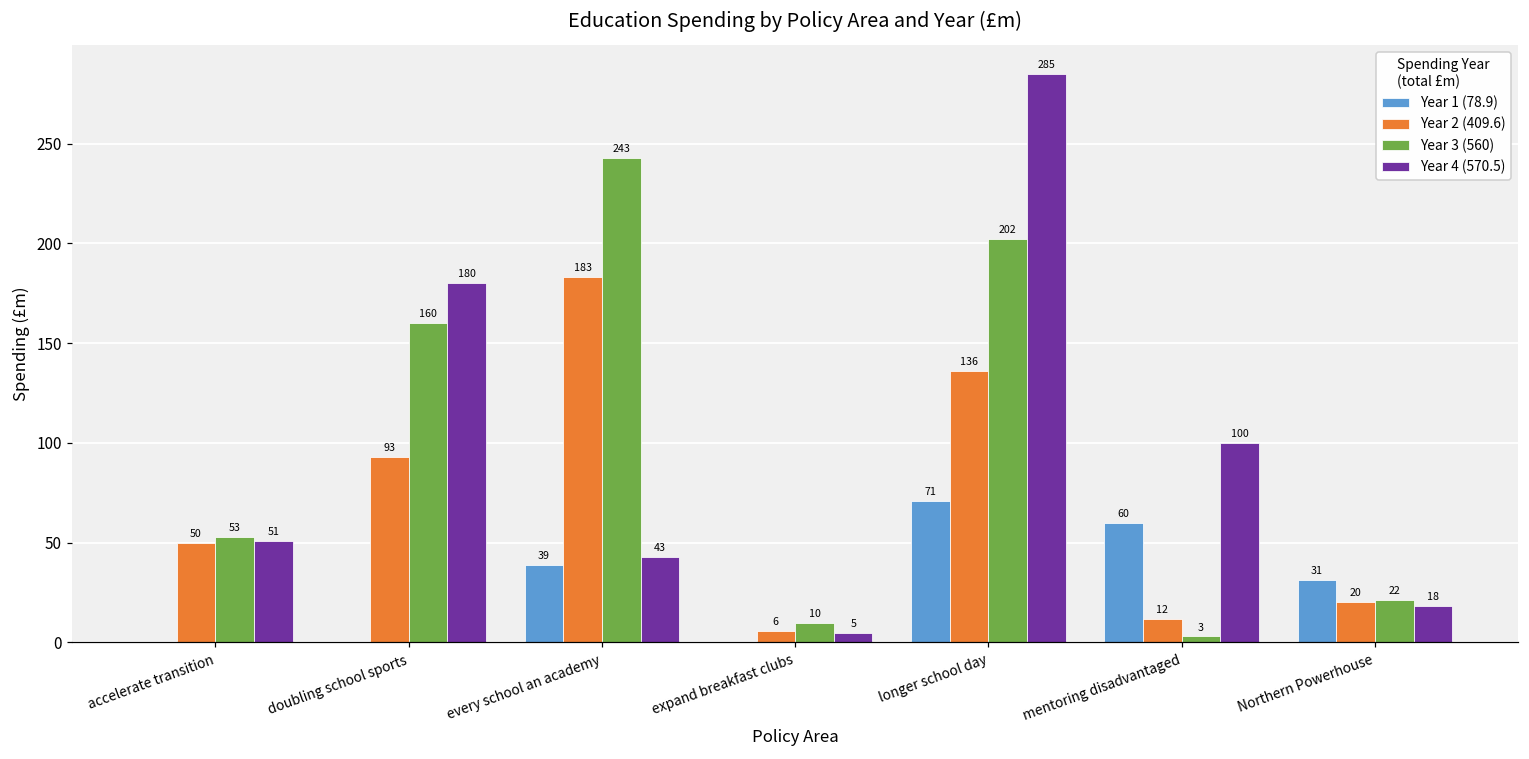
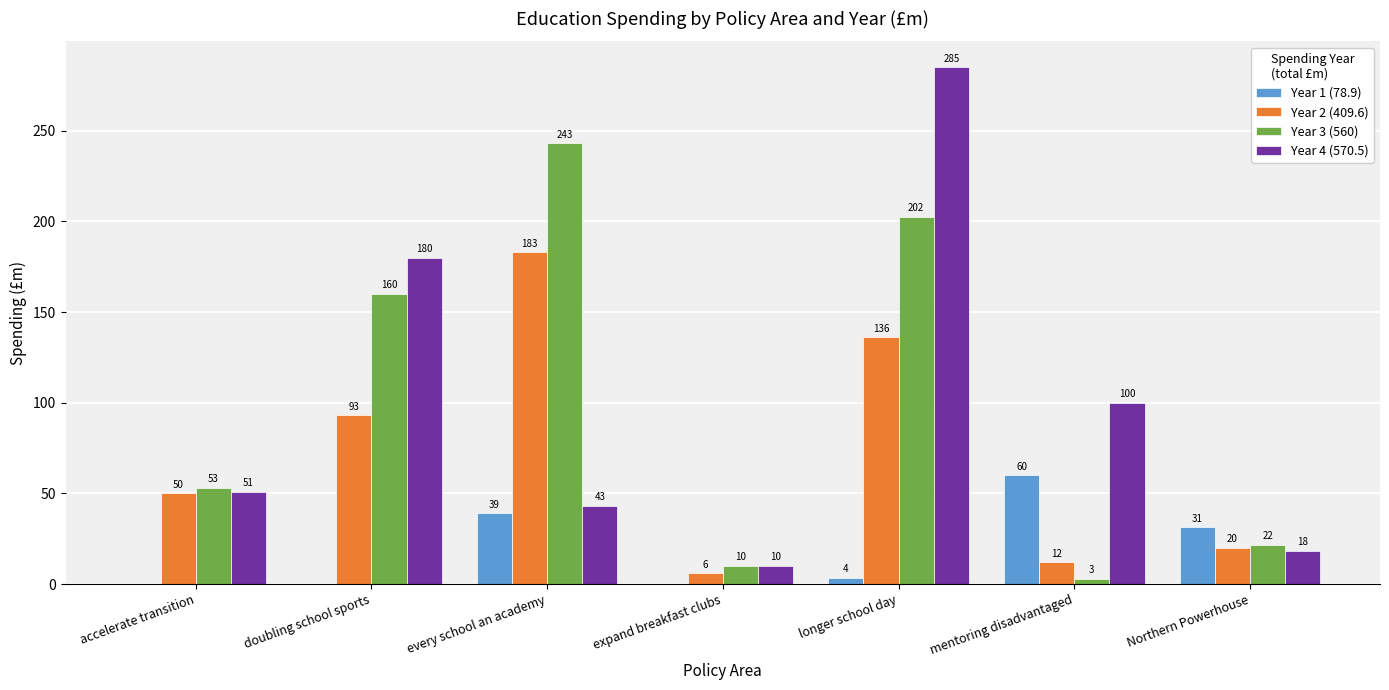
Year 4 (570.5), expand breakfast clubs: 5 -> 10
Year 1 (78.9), longer school day: 71 -> 4
